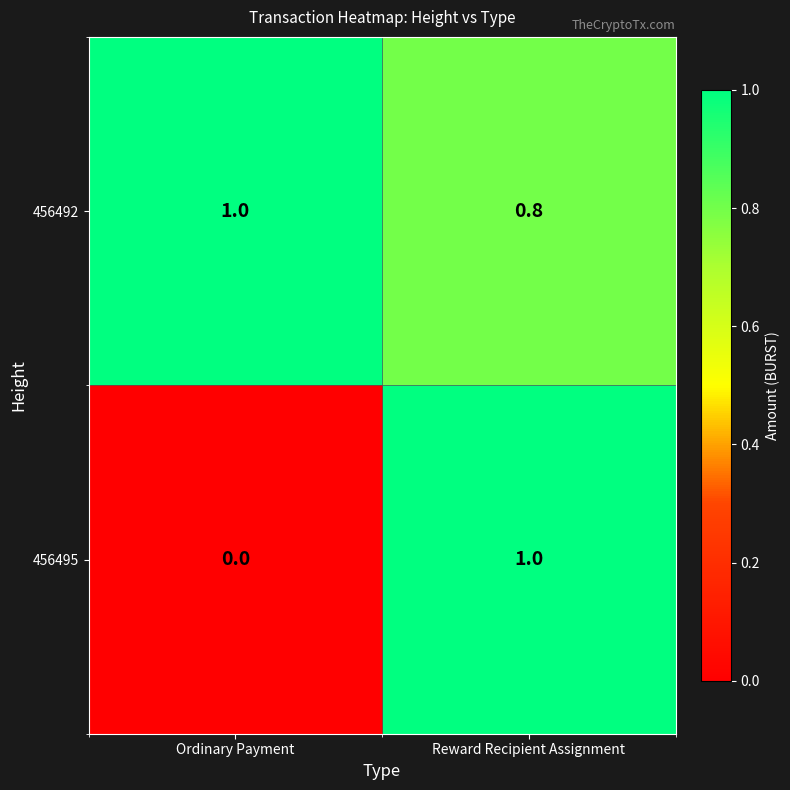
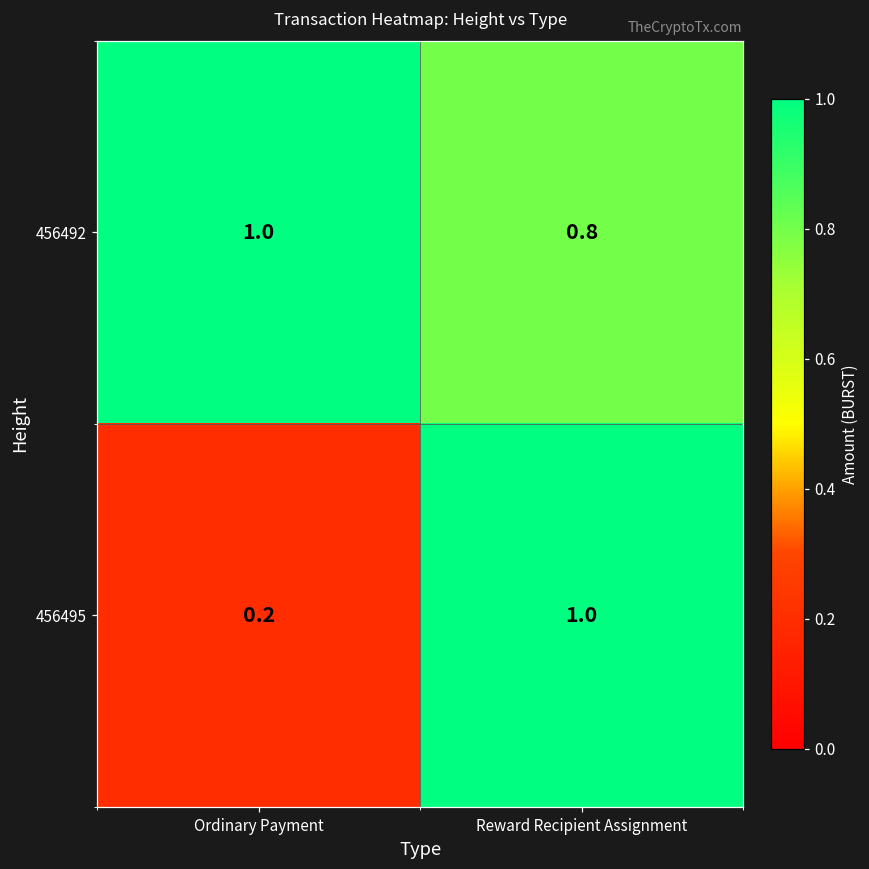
456495, Ordinary Payment: 0.0 -> 0.2
